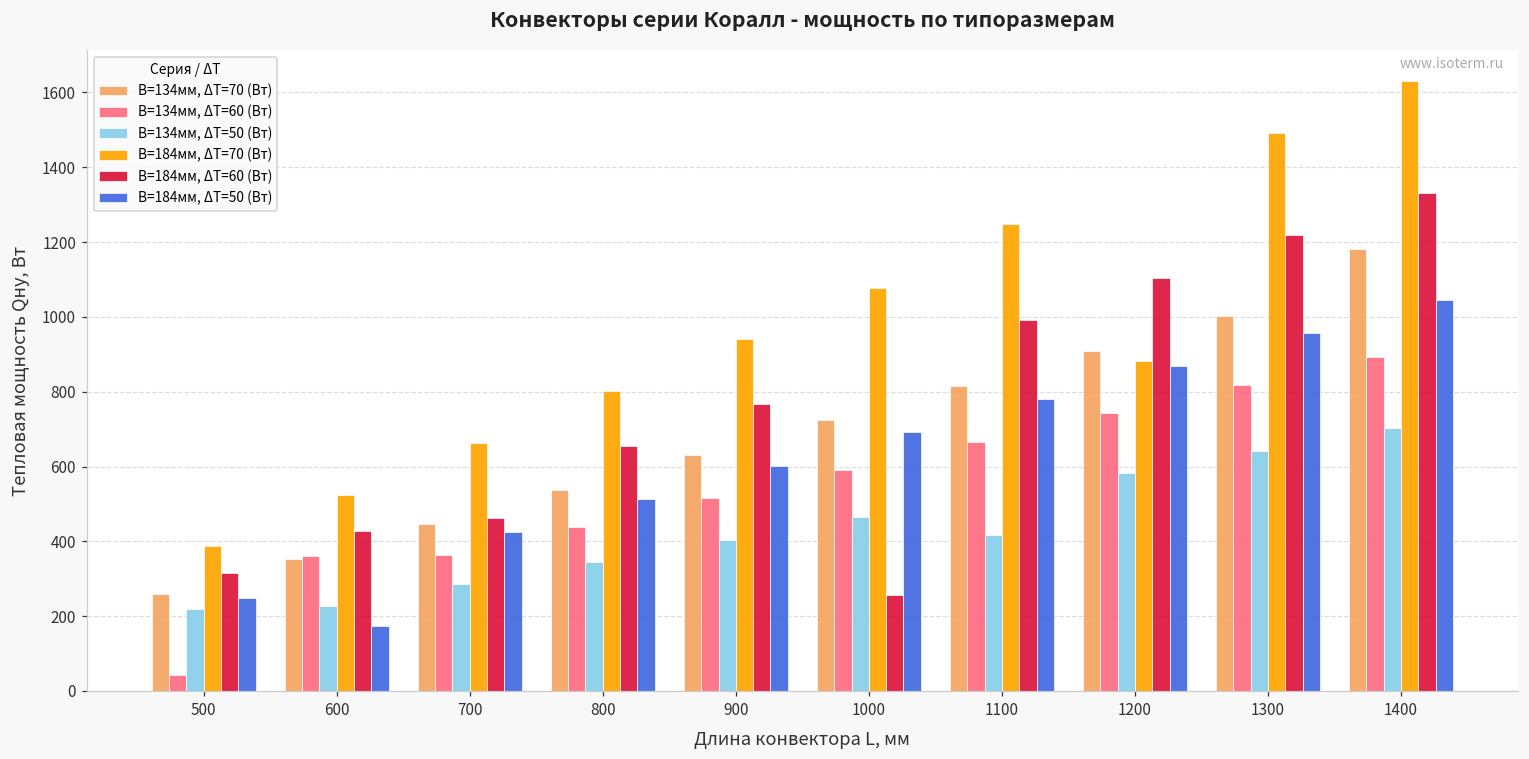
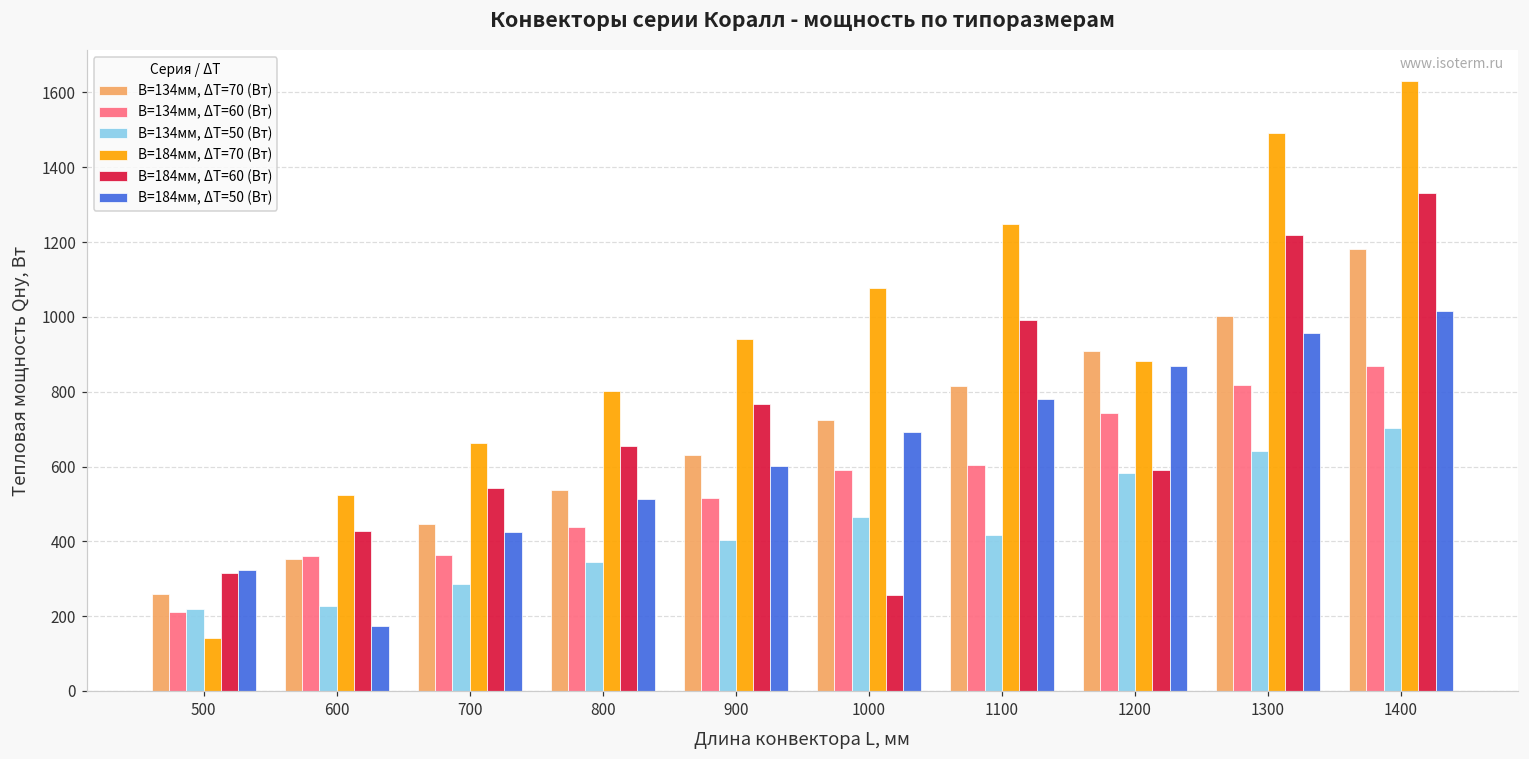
B=134мм, ΔT=60 (Вт), 500: 40 -> 210
B=184мм, ΔT=70 (Вт), 500: 390 -> 140
B=184мм, ΔT=50 (Вт), 500: 250 -> 320
B=184мм, ΔT=60 (Вт), 700: 460 -> 540
B=134мм, ΔT=60 (Вт), 1100: 670 -> 600
B=184мм, ΔT=60 (Вт), 1200: 1110 -> 590
B=134мм, ΔT=60 (Вт), 1400: 890 -> 870
B=184мм, ΔT=50 (Вт), 1400: 1050 -> 1010
